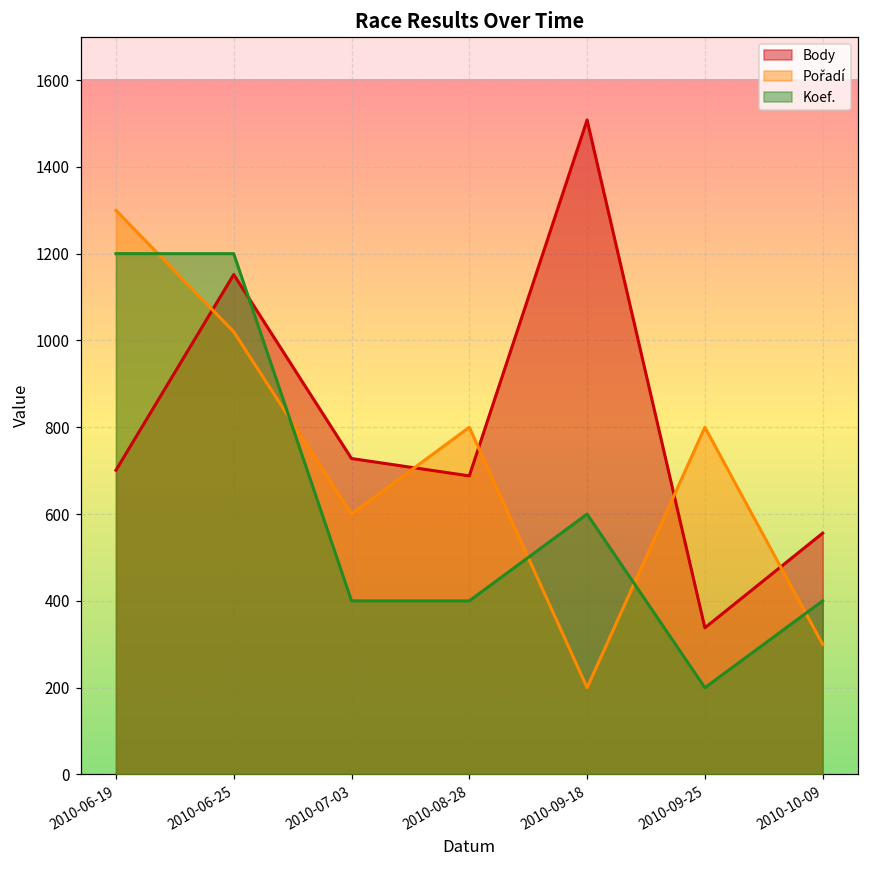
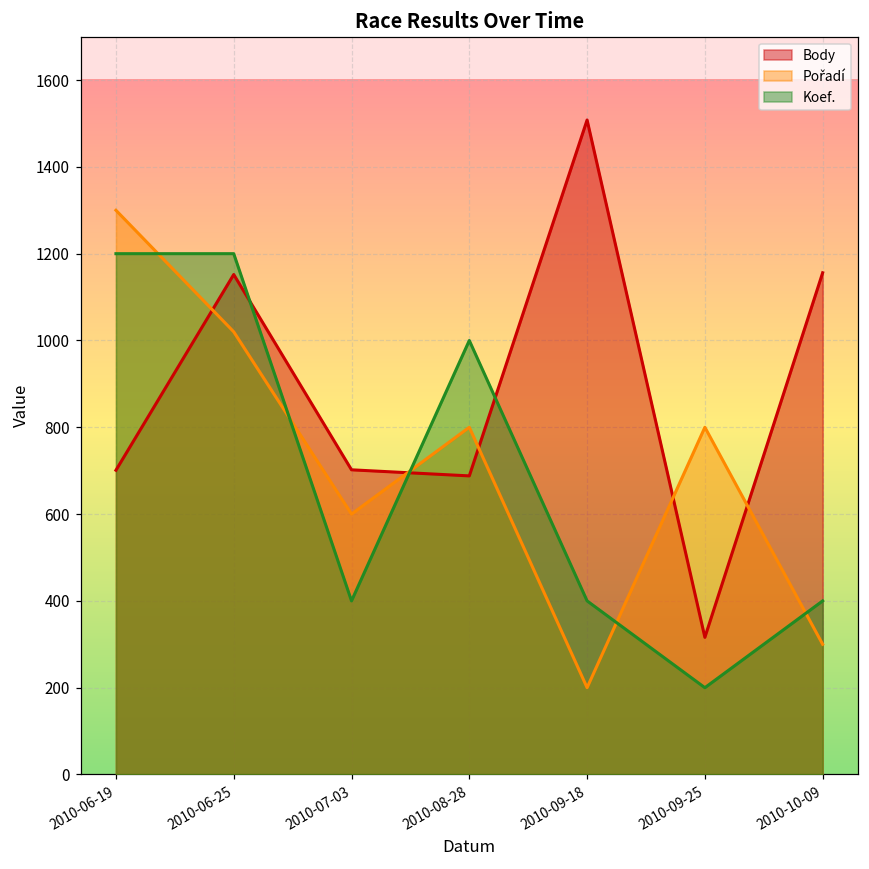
Body, 2010-07-03: 730 -> 700
Koef., 2010-08-28: 400 -> 1000
Koef., 2010-09-18: 600 -> 400
Body, 2010-09-25: 340 -> 320
Body, 2010-10-09: 560 -> 1160
